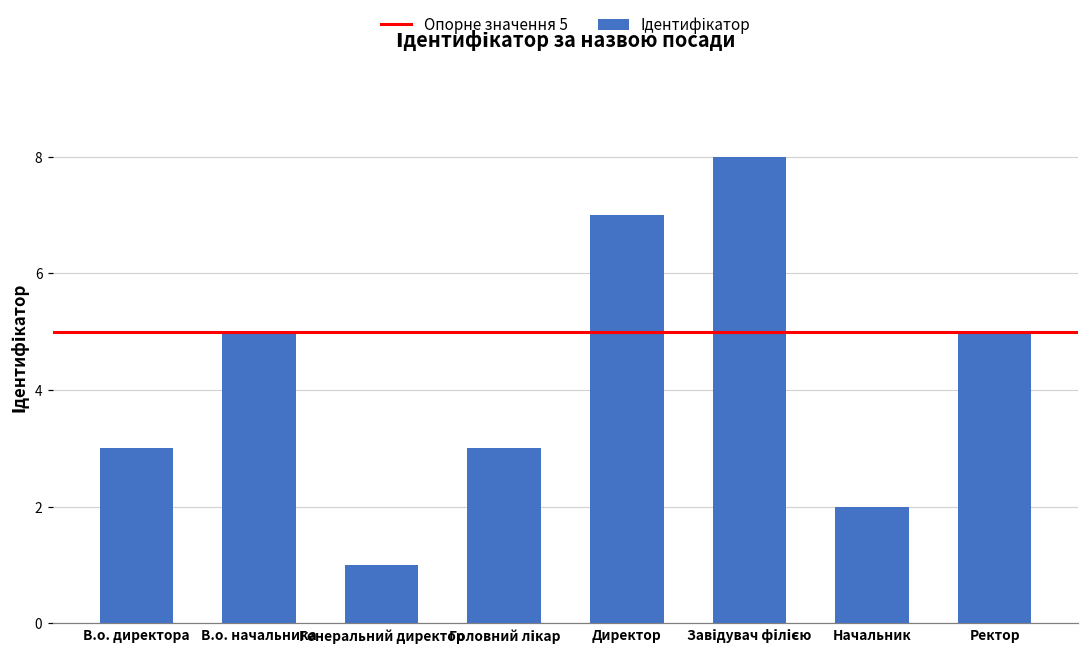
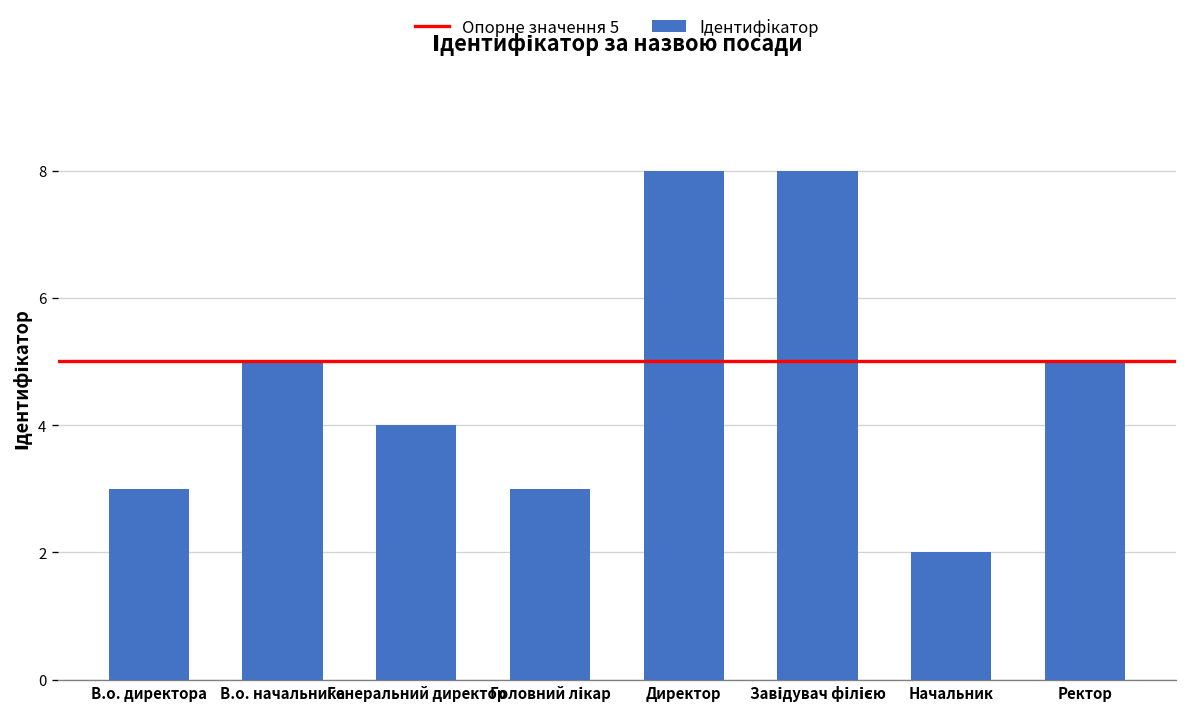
Генеральний директор: 1 -> 4
Директор: 7 -> 8
